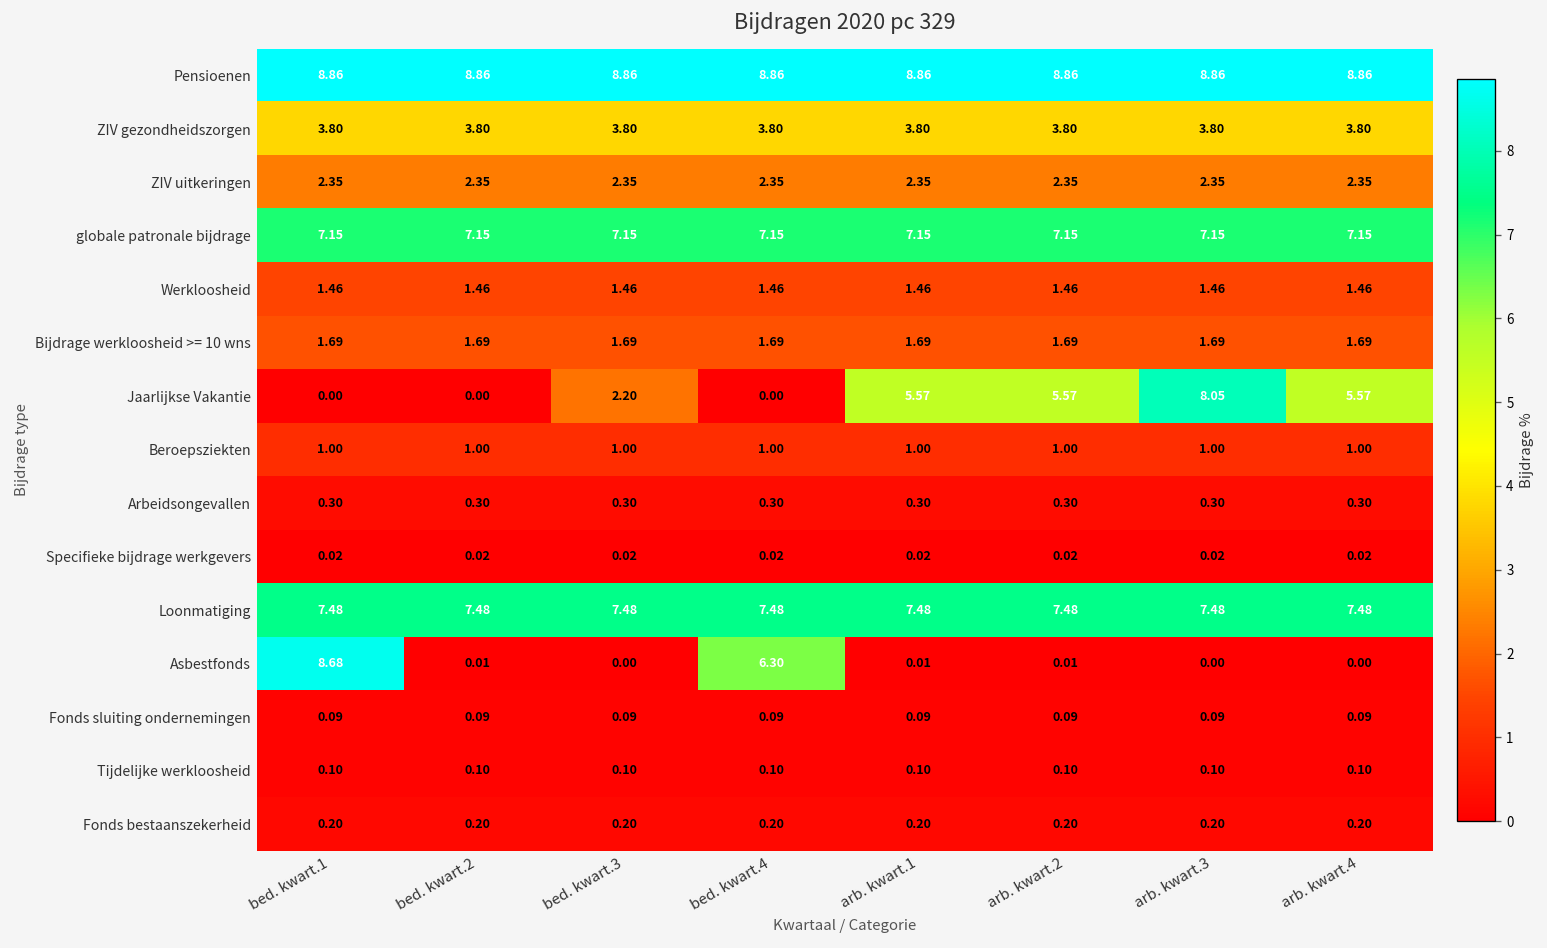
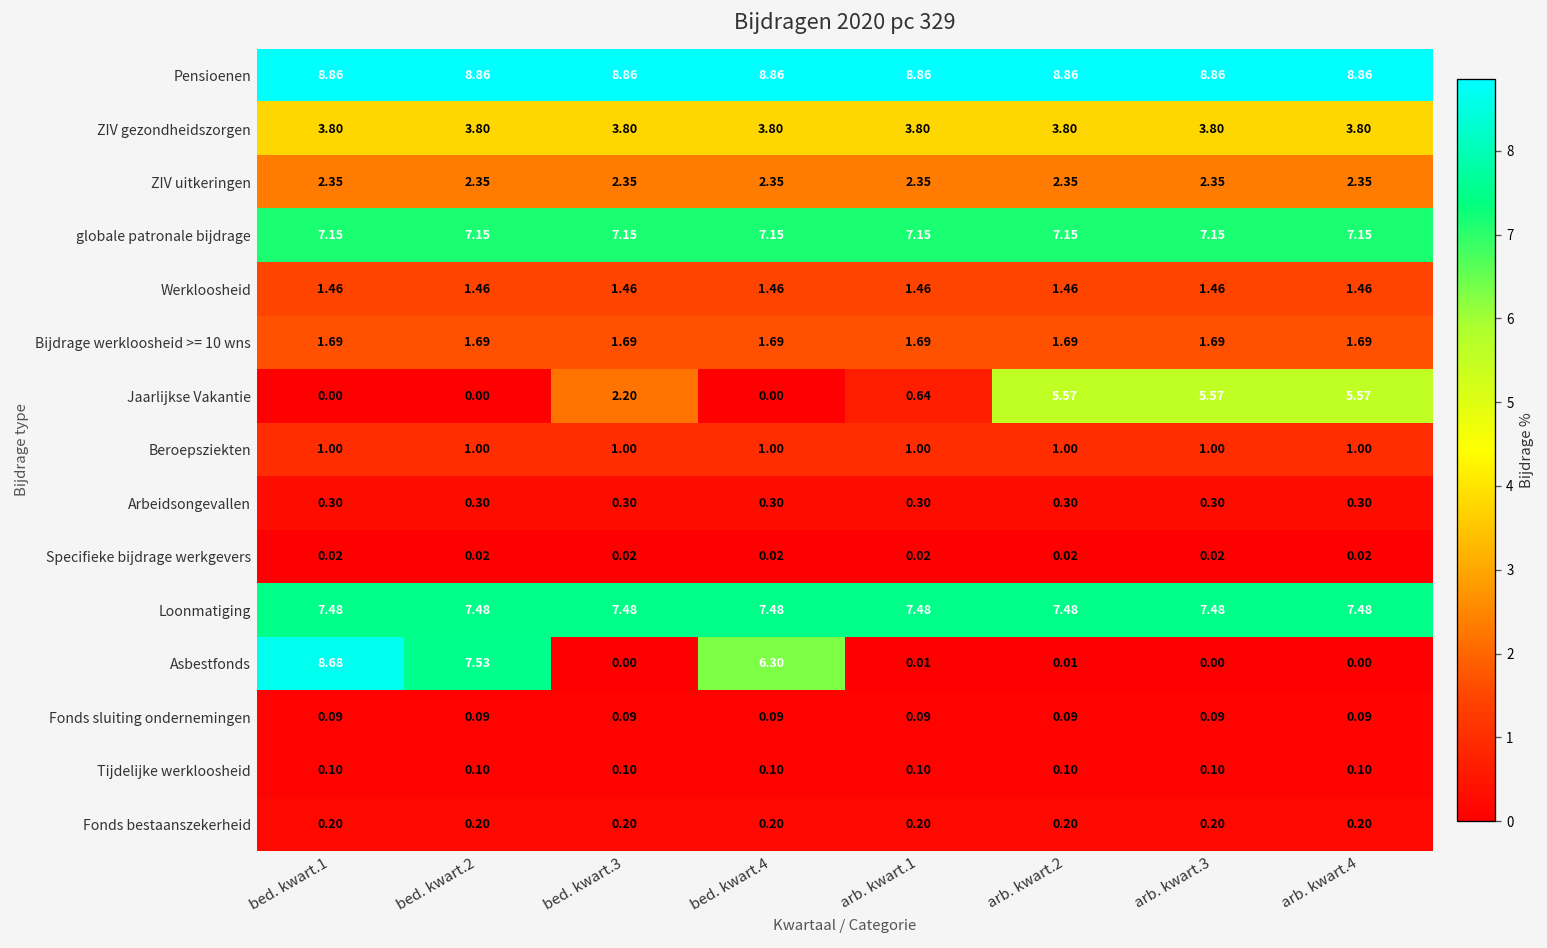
Jaarlijkse Vakantie, arb. kwart.1: 5.57 -> 0.64
Jaarlijkse Vakantie, arb. kwart.3: 8.05 -> 5.57
Asbestfonds, bed. kwart.2: 0.01 -> 7.53
